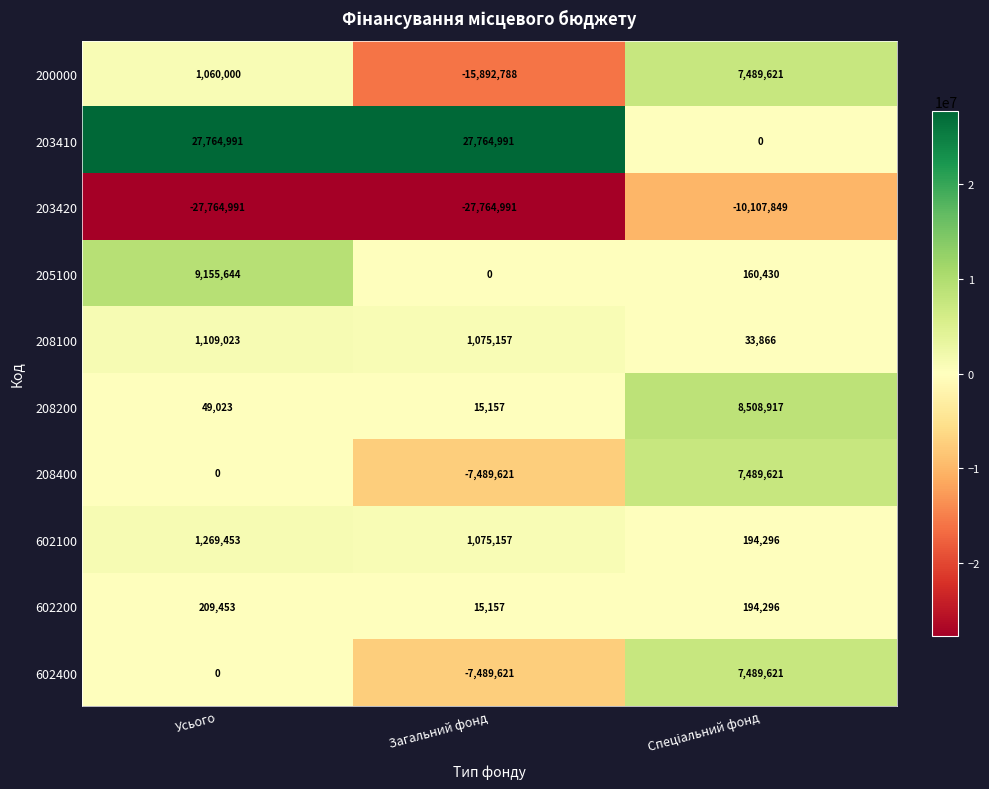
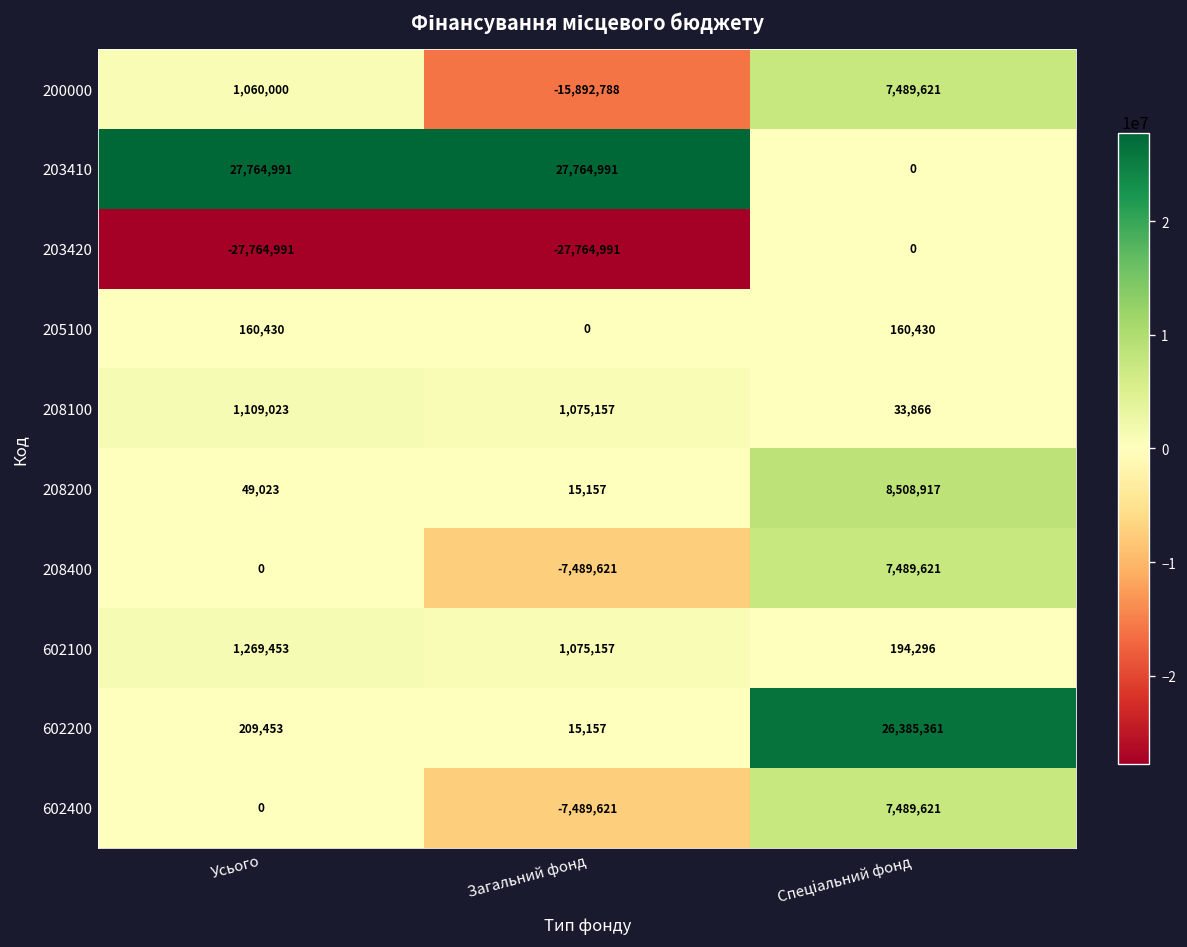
203420, Спеціальний фонд: -10,107,849 -> 0
205100, Усього: 9,155,644 -> 160,430
602200, Спеціальний фонд: 194,296 -> 26,385,361
